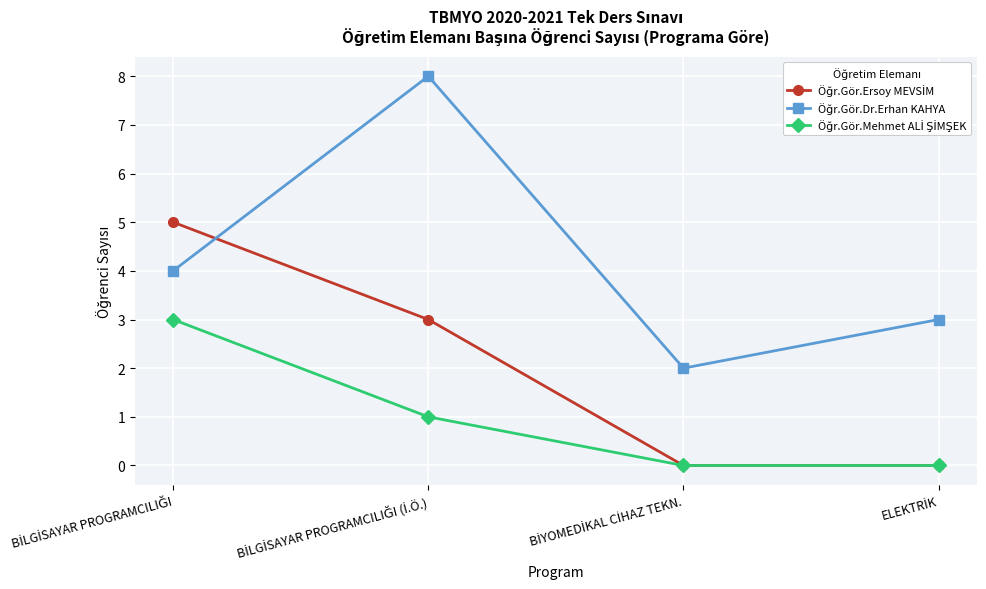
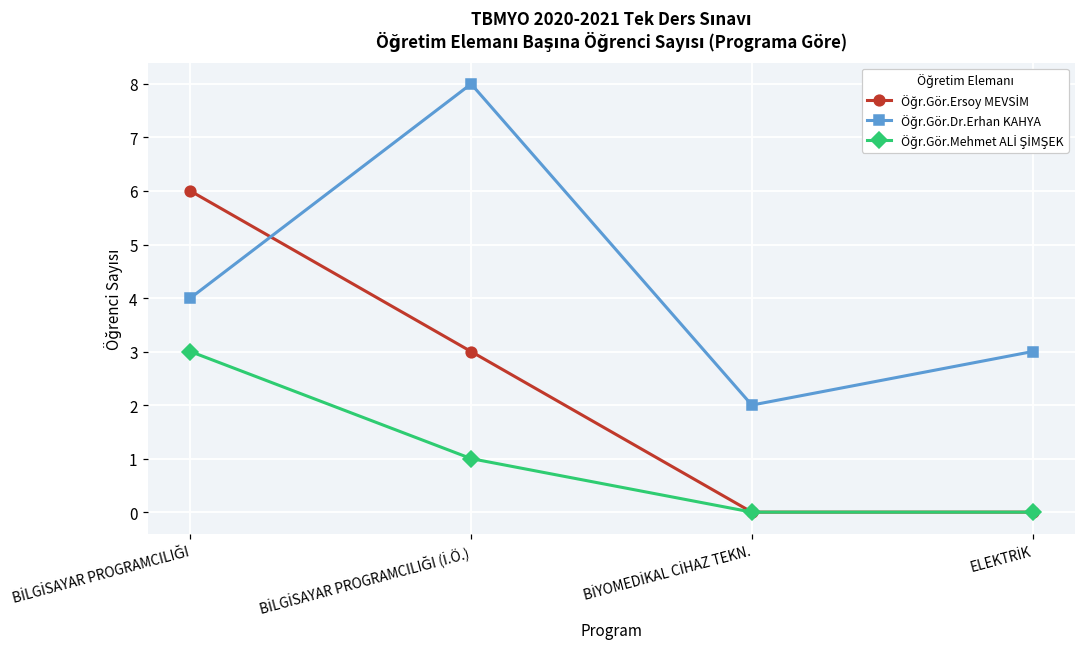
Öğr.Gör.Ersoy MEVSİM, BİLGİSAYAR PROGRAMCILIĞI: 5 -> 6
